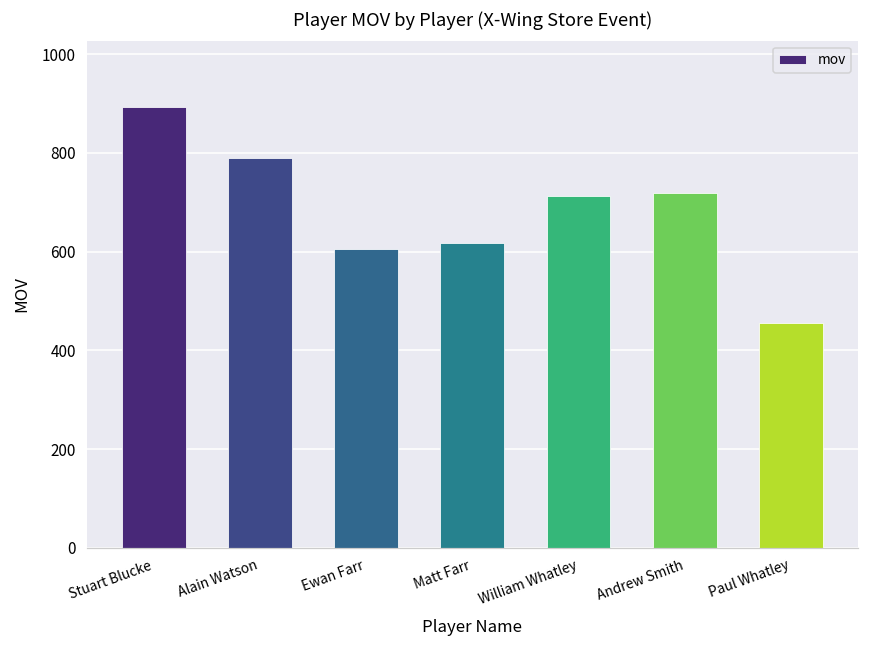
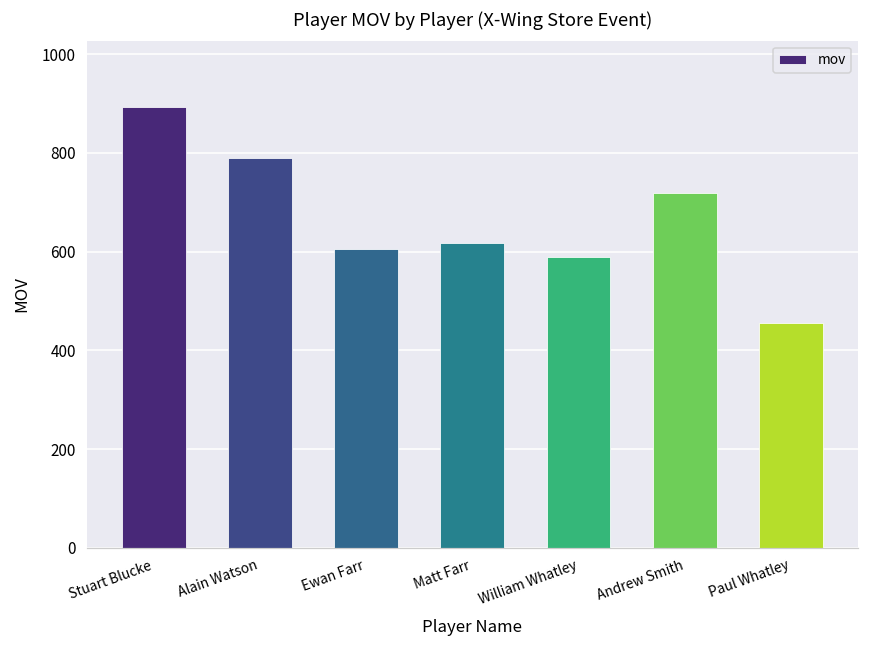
William Whatley: 710 -> 590
